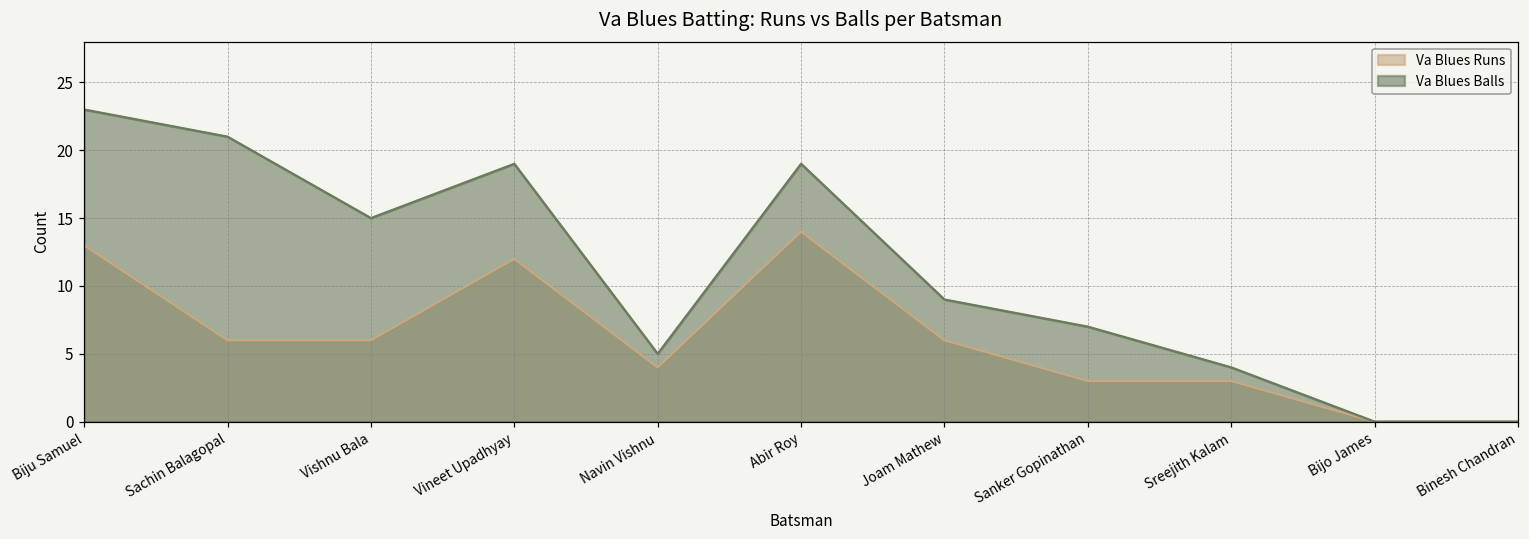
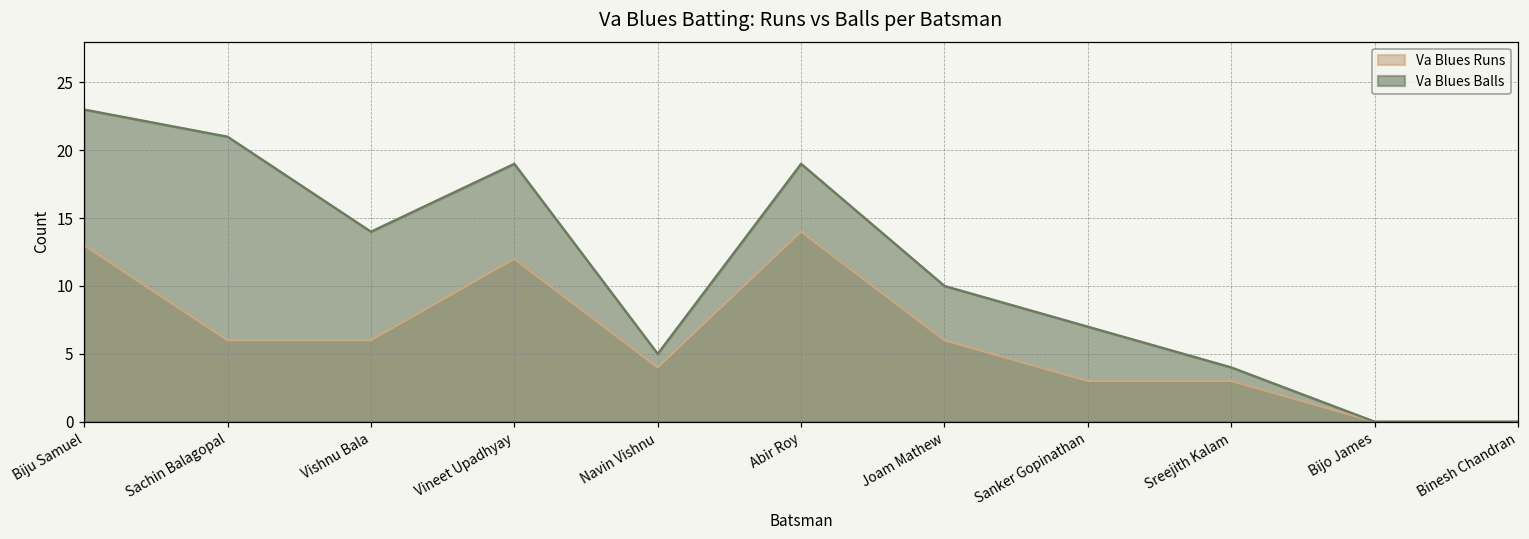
Va Blues Balls, Vishnu Bala: 15 -> 14
Va Blues Balls, Joam Mathew: 9 -> 10
